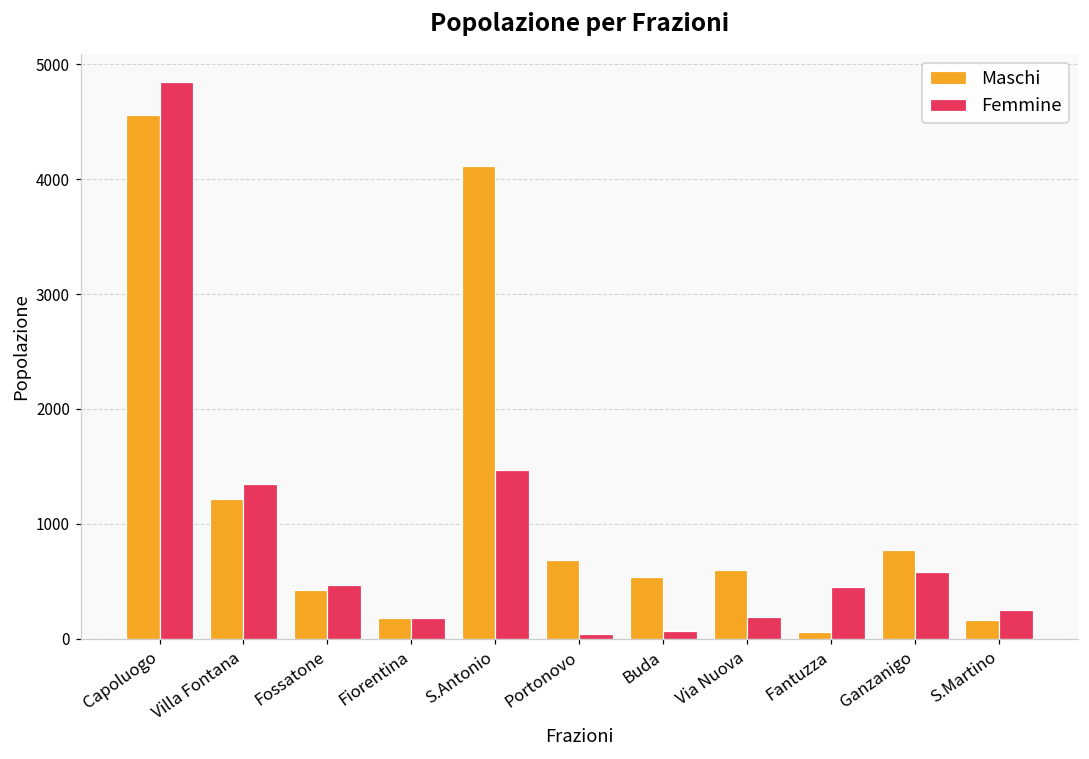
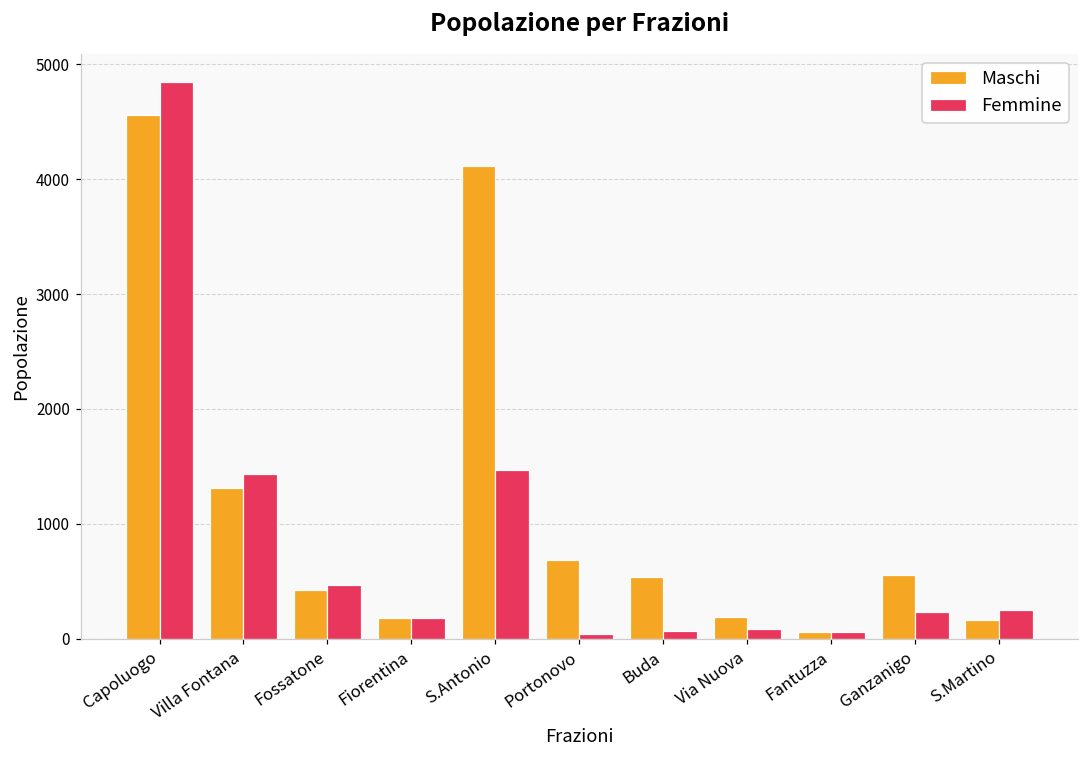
Maschi, Villa Fontana: 1220 -> 1310
Femmine, Villa Fontana: 1350 -> 1430
Maschi, Via Nuova: 600 -> 190
Femmine, Via Nuova: 180 -> 80
Femmine, Fantuzza: 450 -> 60
Maschi, Ganzanigo: 770 -> 550
Femmine, Ganzanigo: 580 -> 230
